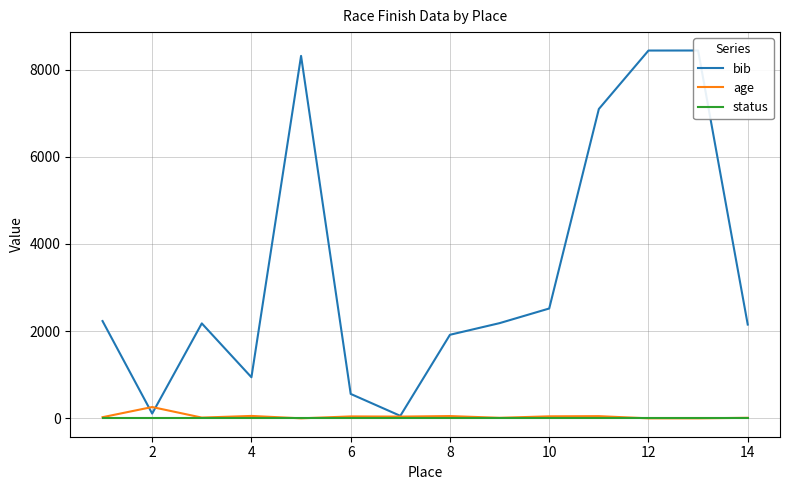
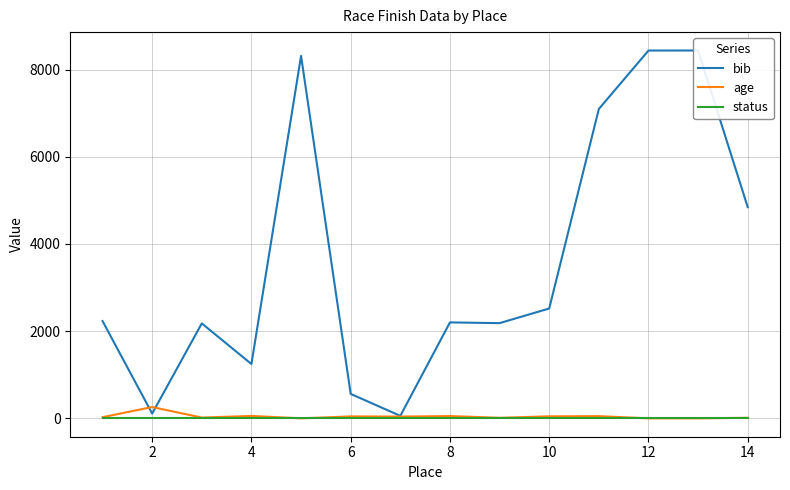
bib, 4: 900 -> 1200
bib, 8: 1900 -> 2200
bib, 14: 2200 -> 4800
